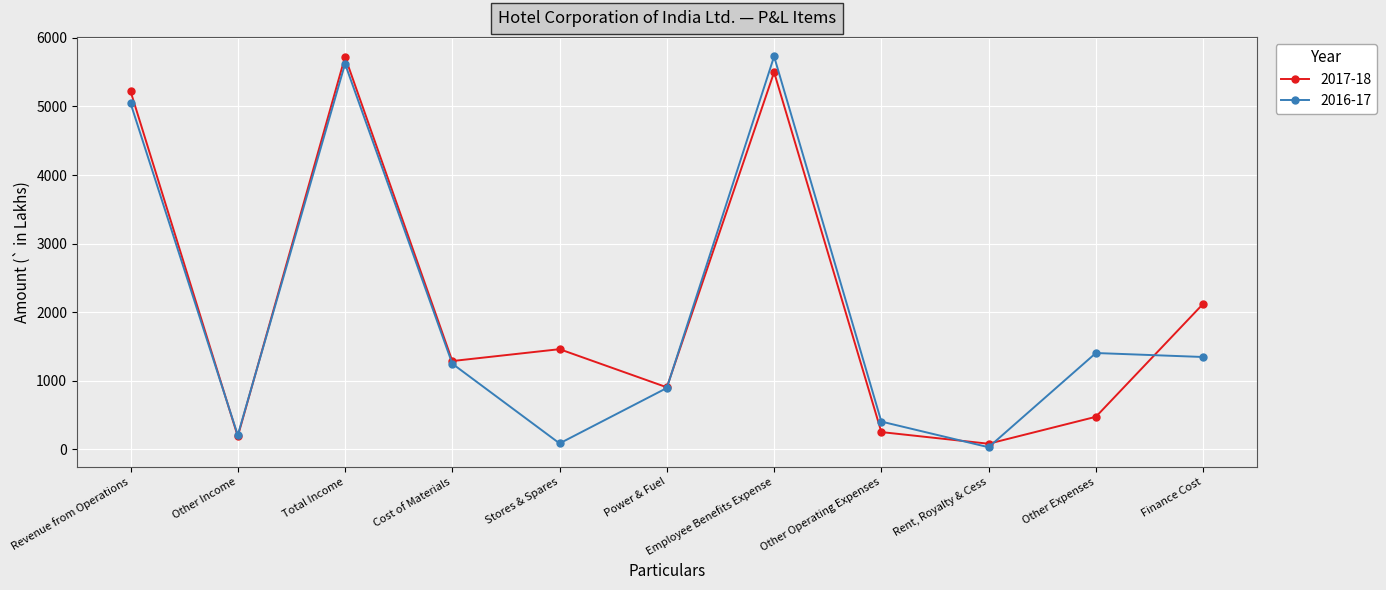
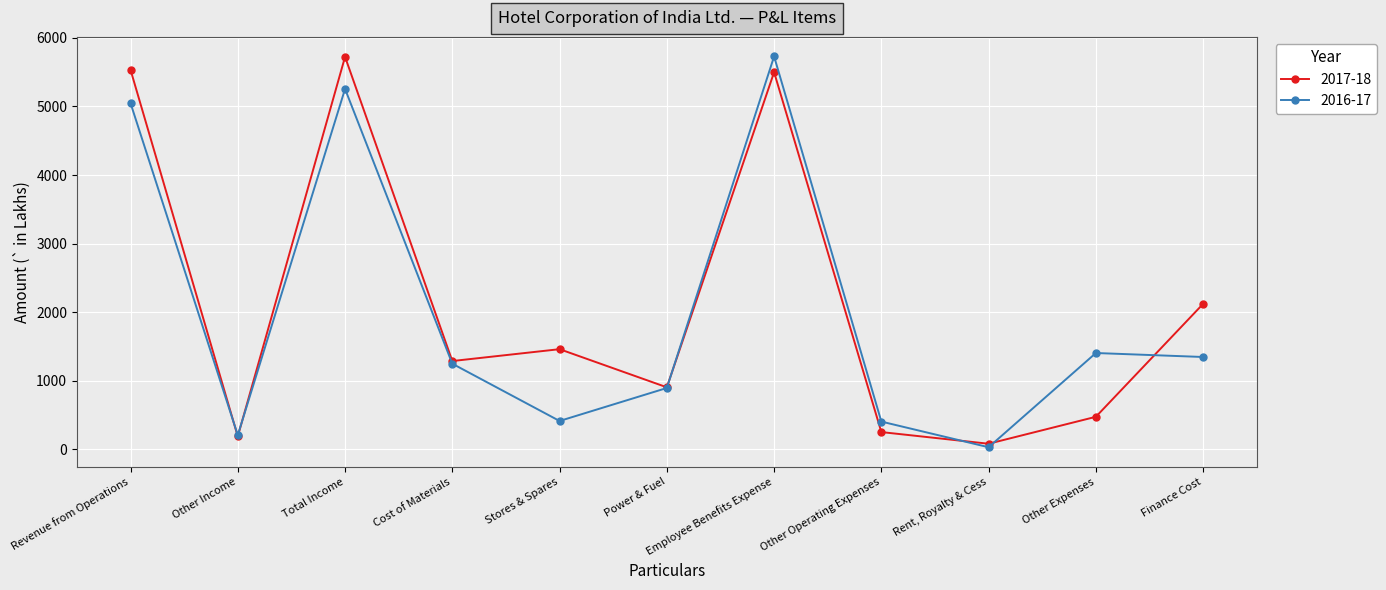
2017-18, Revenue from Operations: 5200 -> 5500
2016-17, Total Income: 5600 -> 5300
2016-17, Stores & Spares: 100 -> 400
